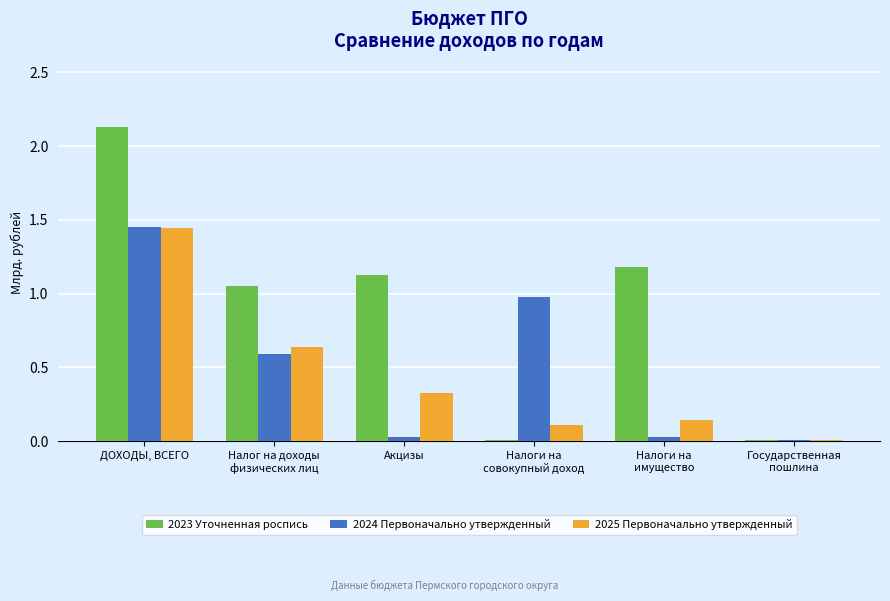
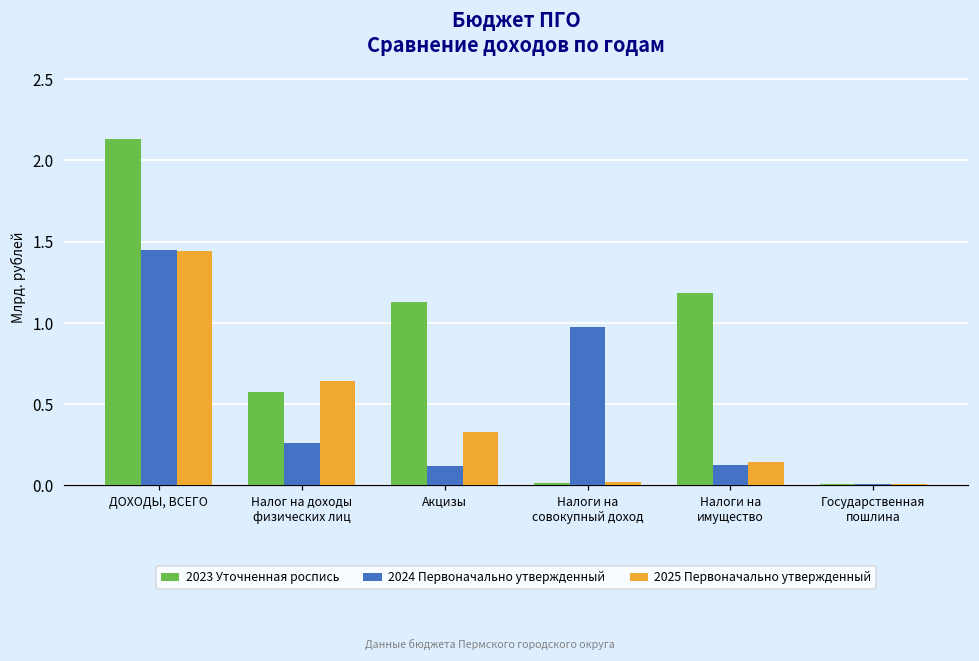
2023 Уточненная роспись, Налог на доходы физических лиц: 1.05 -> 0.58
2024 Первоначально утвержденный, Налог на доходы физических лиц: 0.59 -> 0.26
2024 Первоначально утвержденный, Акцизы: 0.03 -> 0.12
2025 Первоначально утвержденный, Налоги на совокупный доход: 0.11 -> 0.02
2024 Первоначально утвержденный, Налоги на имущество: 0.03 -> 0.13
